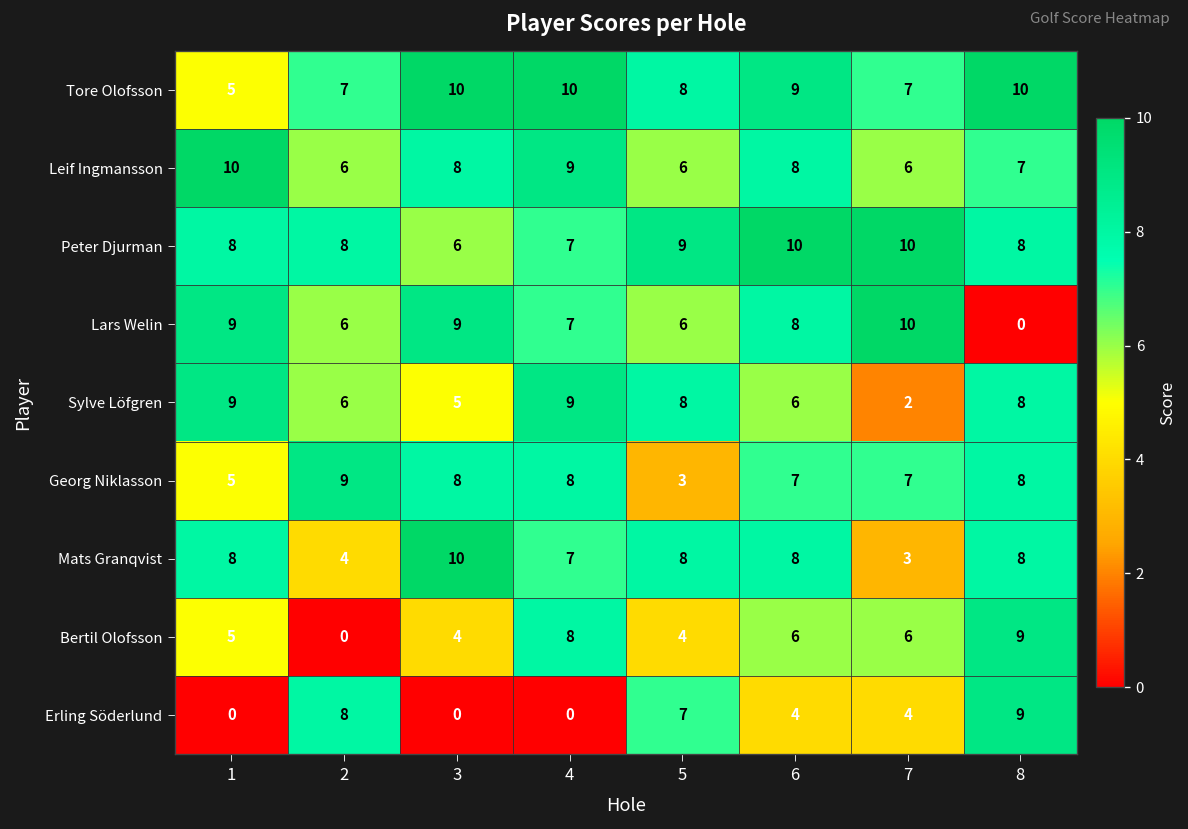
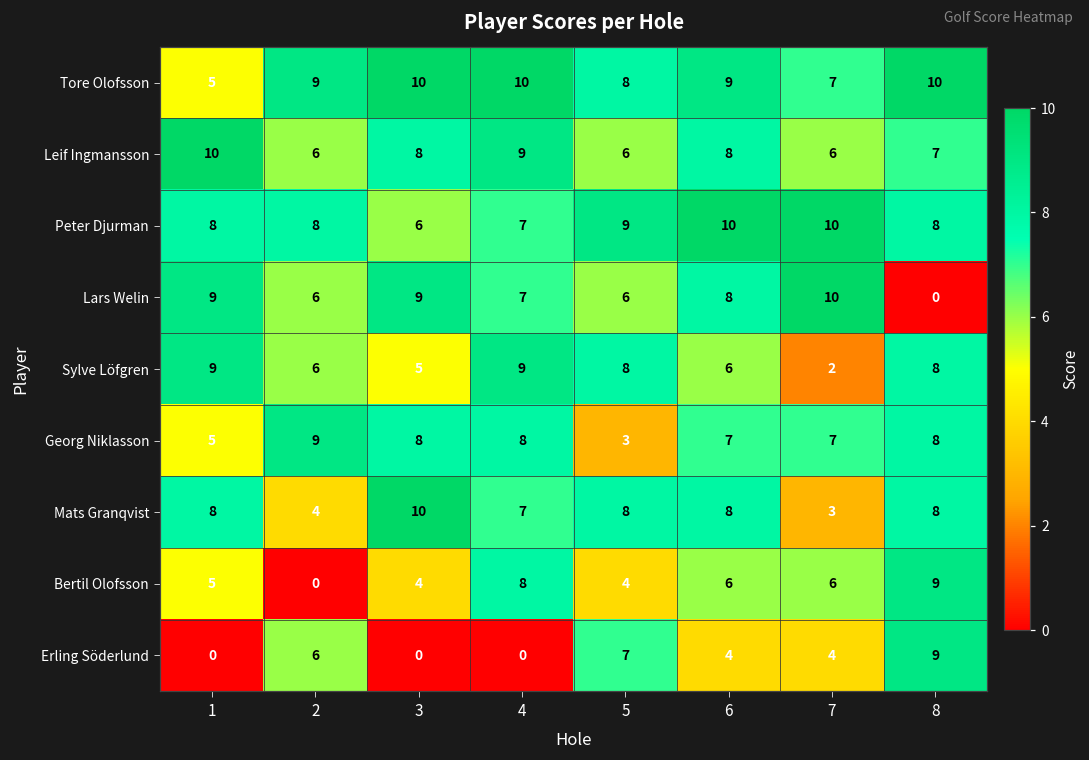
Tore Olofsson, 2: 7 -> 9
Erling Söderlund, 2: 8 -> 6
